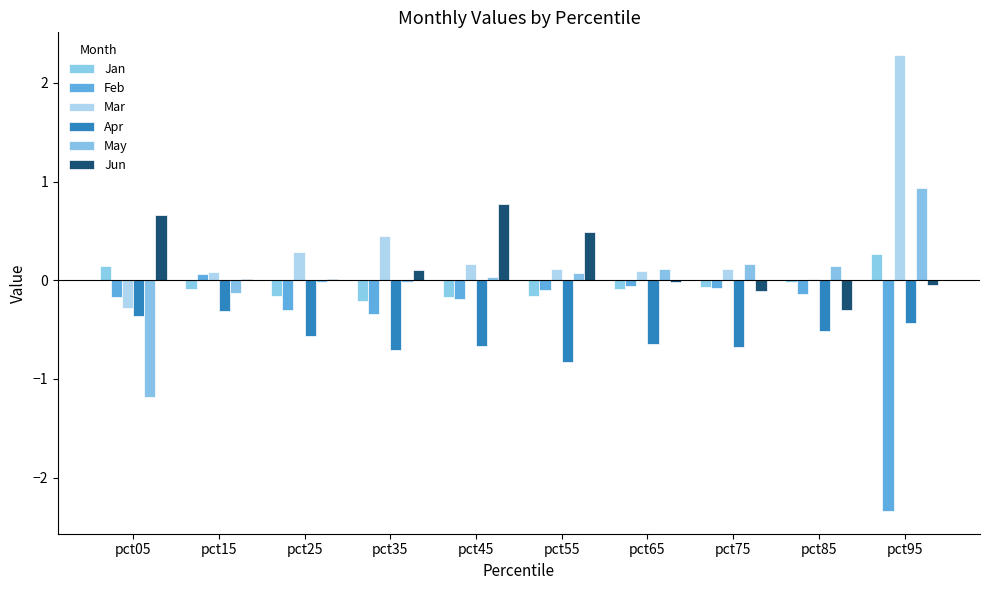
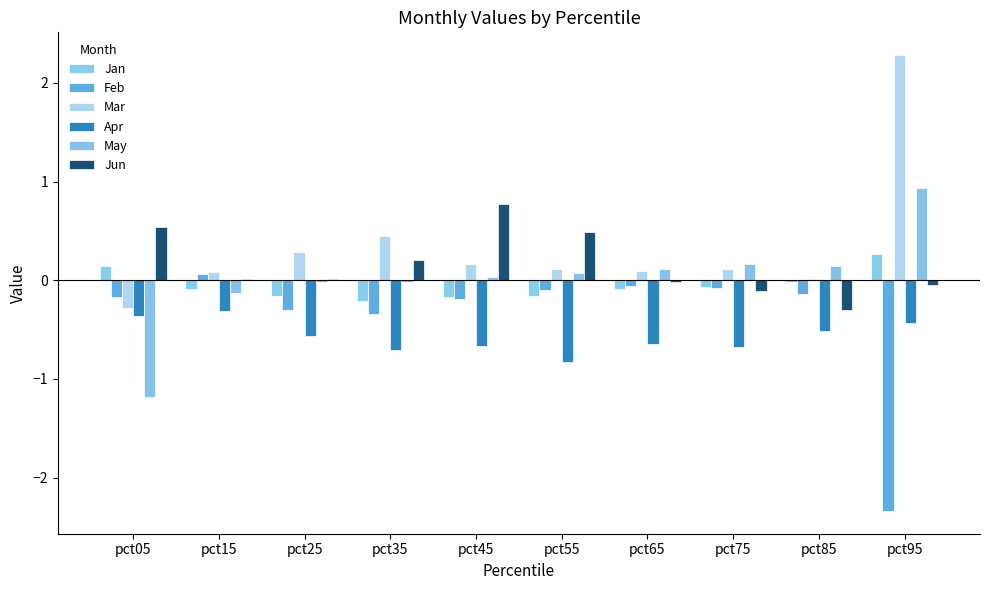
Jun, pct05: 0.7 -> 0.5
Jun, pct35: 0.1 -> 0.2
